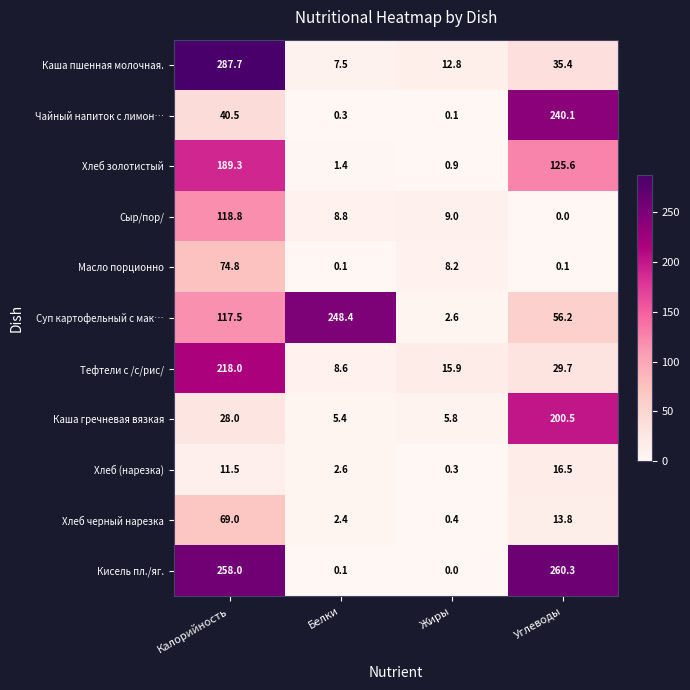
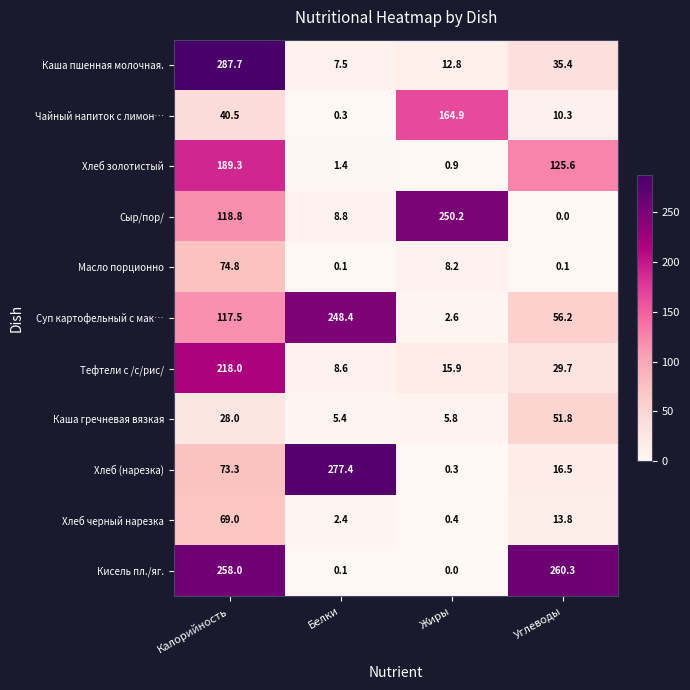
Чайный напиток с лимон…, Жиры: 0.1 -> 164.9
Чайный напиток с лимон…, Углеводы: 240.1 -> 10.3
Сыр/пор/, Жиры: 9.0 -> 250.2
Каша гречневая вязкая, Углеводы: 200.5 -> 51.8
Хлеб (нарезка), Калорийность: 11.5 -> 73.3
Хлеб (нарезка), Белки: 2.6 -> 277.4
